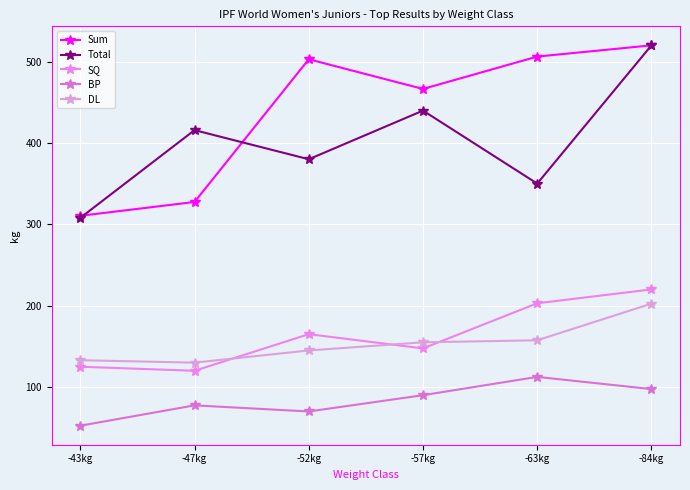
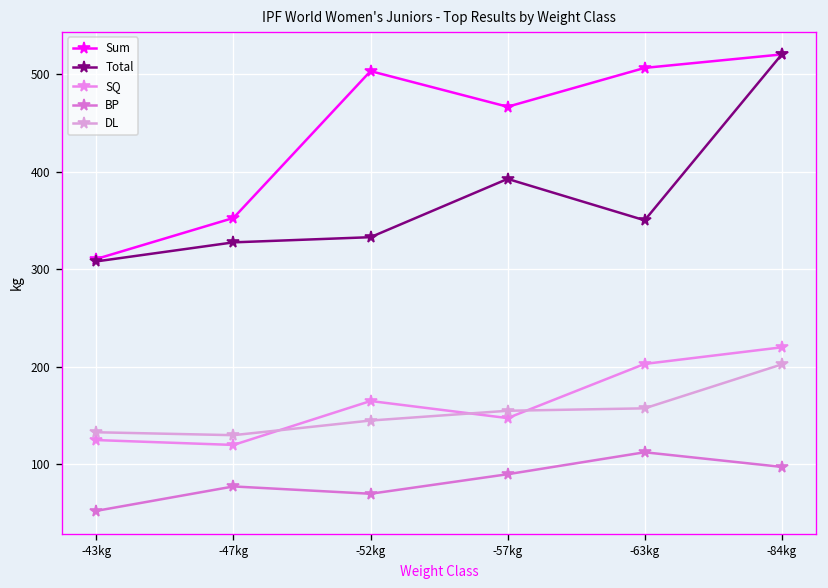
Sum, -47kg: 330 -> 350
Total, -47kg: 420 -> 330
Total, -52kg: 380 -> 330
Total, -57kg: 440 -> 390
